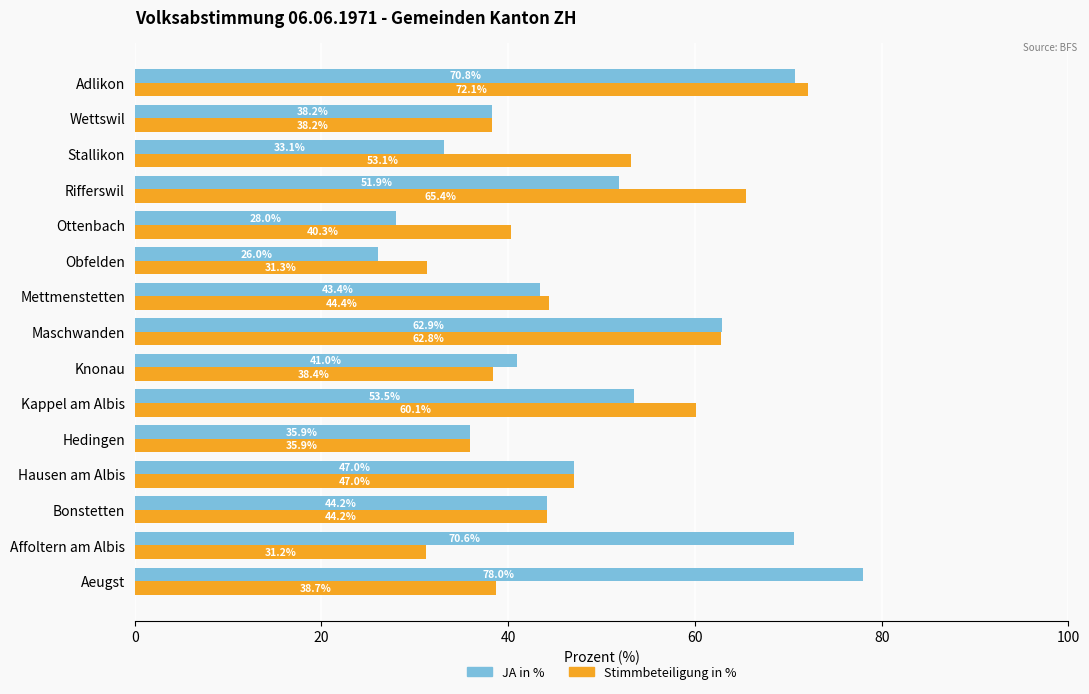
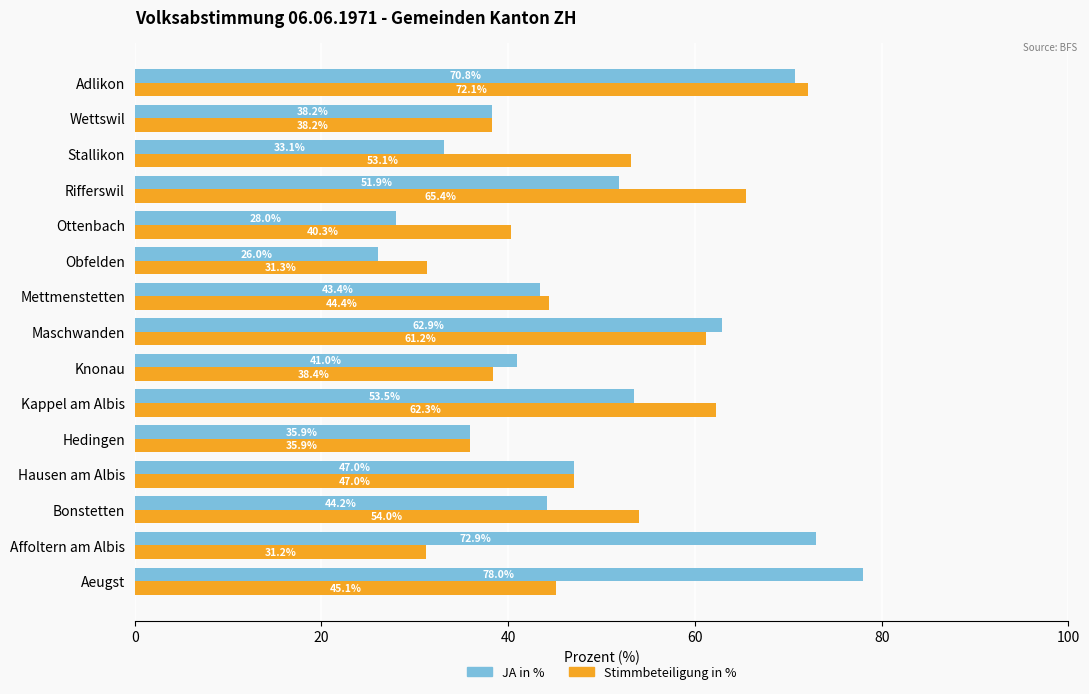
Stimmbeteiligung in %, Maschwanden: 62.8% -> 61.2%
Stimmbeteiligung in %, Kappel am Albis: 60.1% -> 62.3%
Stimmbeteiligung in %, Bonstetten: 44.2% -> 54.0%
JA in %, Affoltern am Albis: 70.6% -> 72.9%
Stimmbeteiligung in %, Aeugst: 38.7% -> 45.1%
